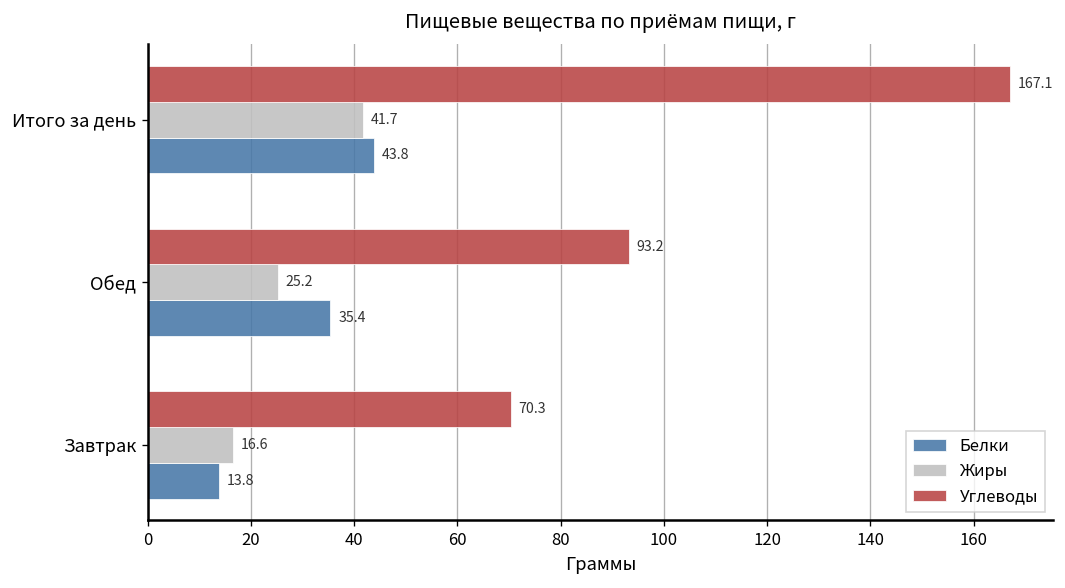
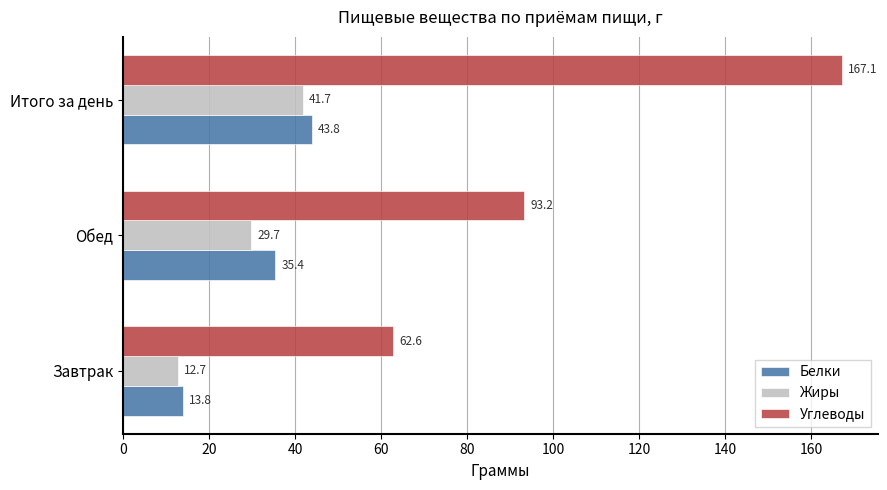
Жиры, Обед: 25.2 -> 29.7
Углеводы, Завтрак: 70.3 -> 62.6
Жиры, Завтрак: 16.6 -> 12.7
